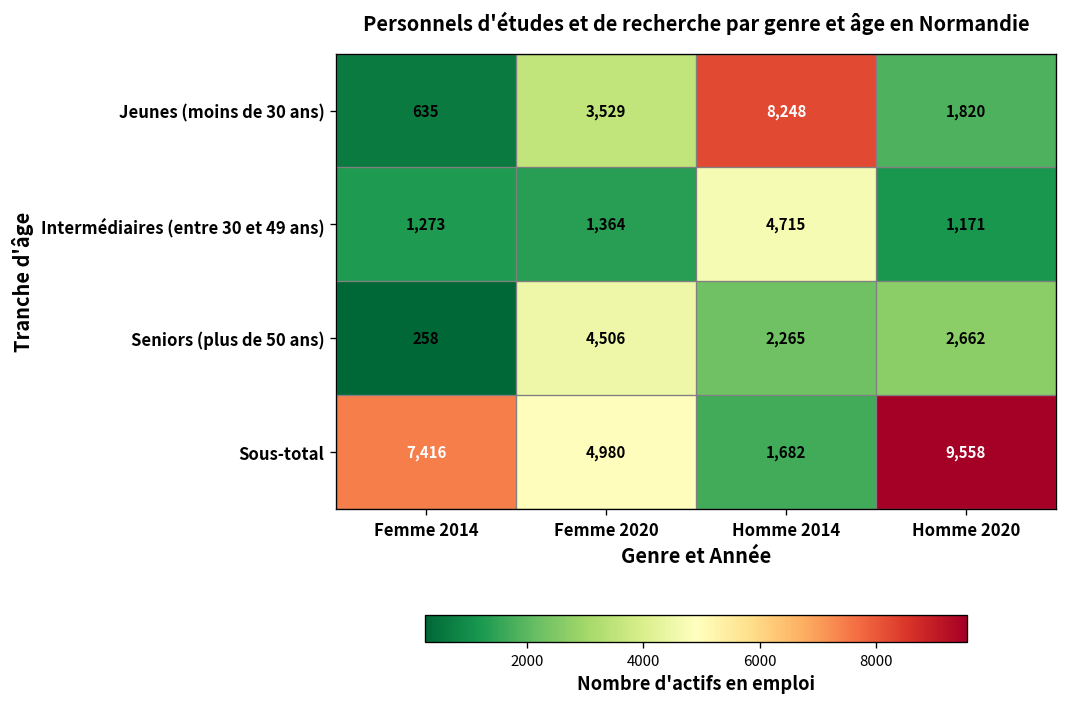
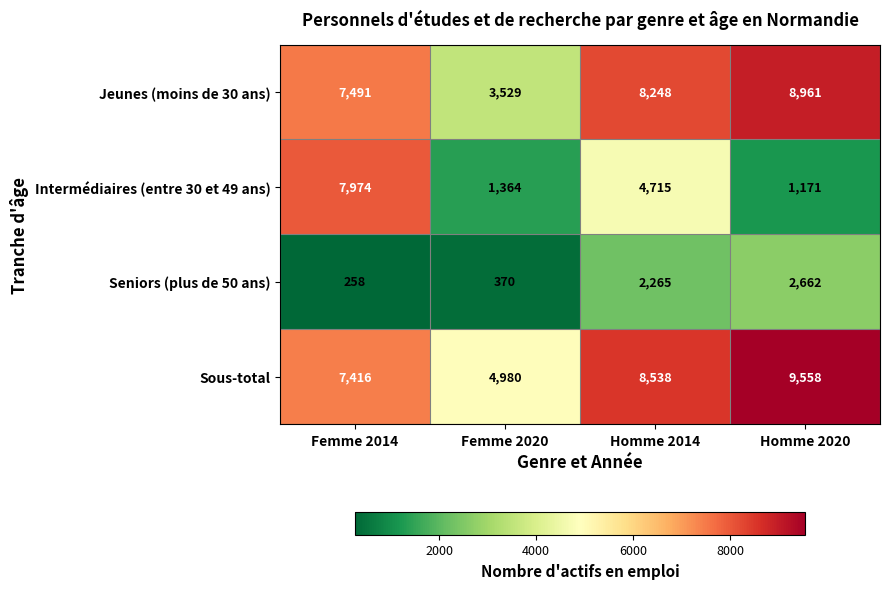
Jeunes (moins de 30 ans), Femme 2014: 635 -> 7,491
Jeunes (moins de 30 ans), Homme 2020: 1,820 -> 8,961
Intermédiaires (entre 30 et 49 ans), Femme 2014: 1,273 -> 7,974
Seniors (plus de 50 ans), Femme 2020: 4,506 -> 370
Sous-total, Homme 2014: 1,682 -> 8,538
